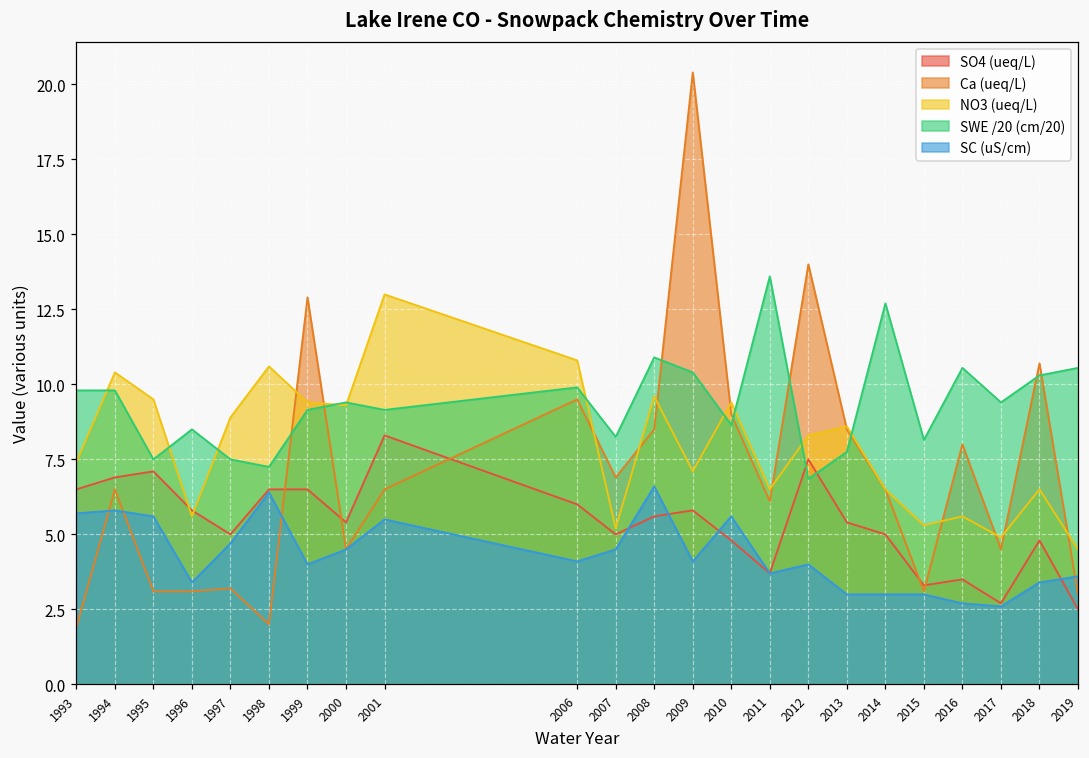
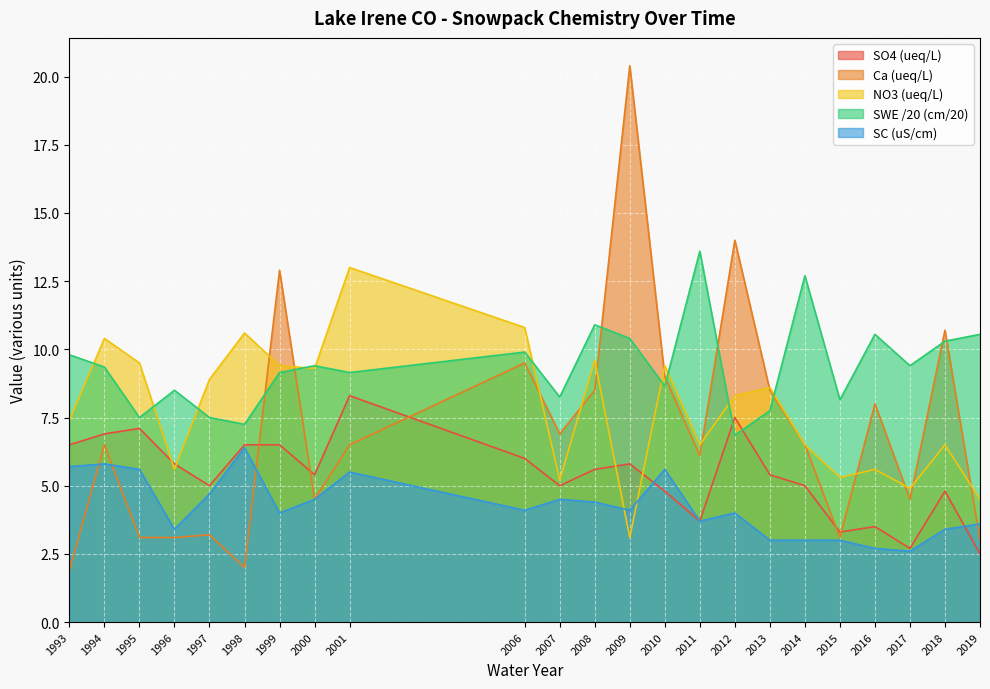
SWE /20 (cm/20), 1994: 9.8 -> 9.4
SC (uS/cm), 2008: 6.6 -> 4.4
NO3 (ueq/L), 2009: 7.1 -> 3.1
